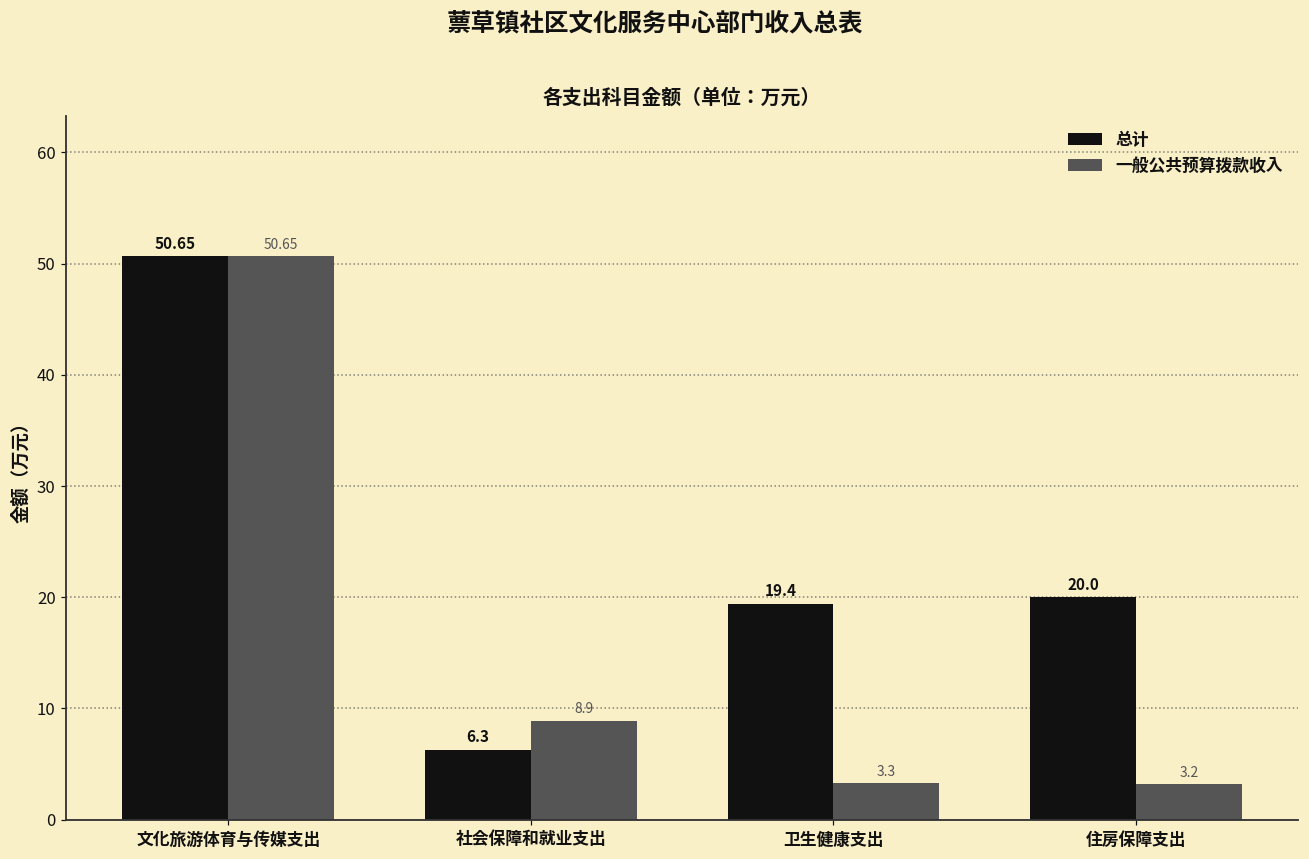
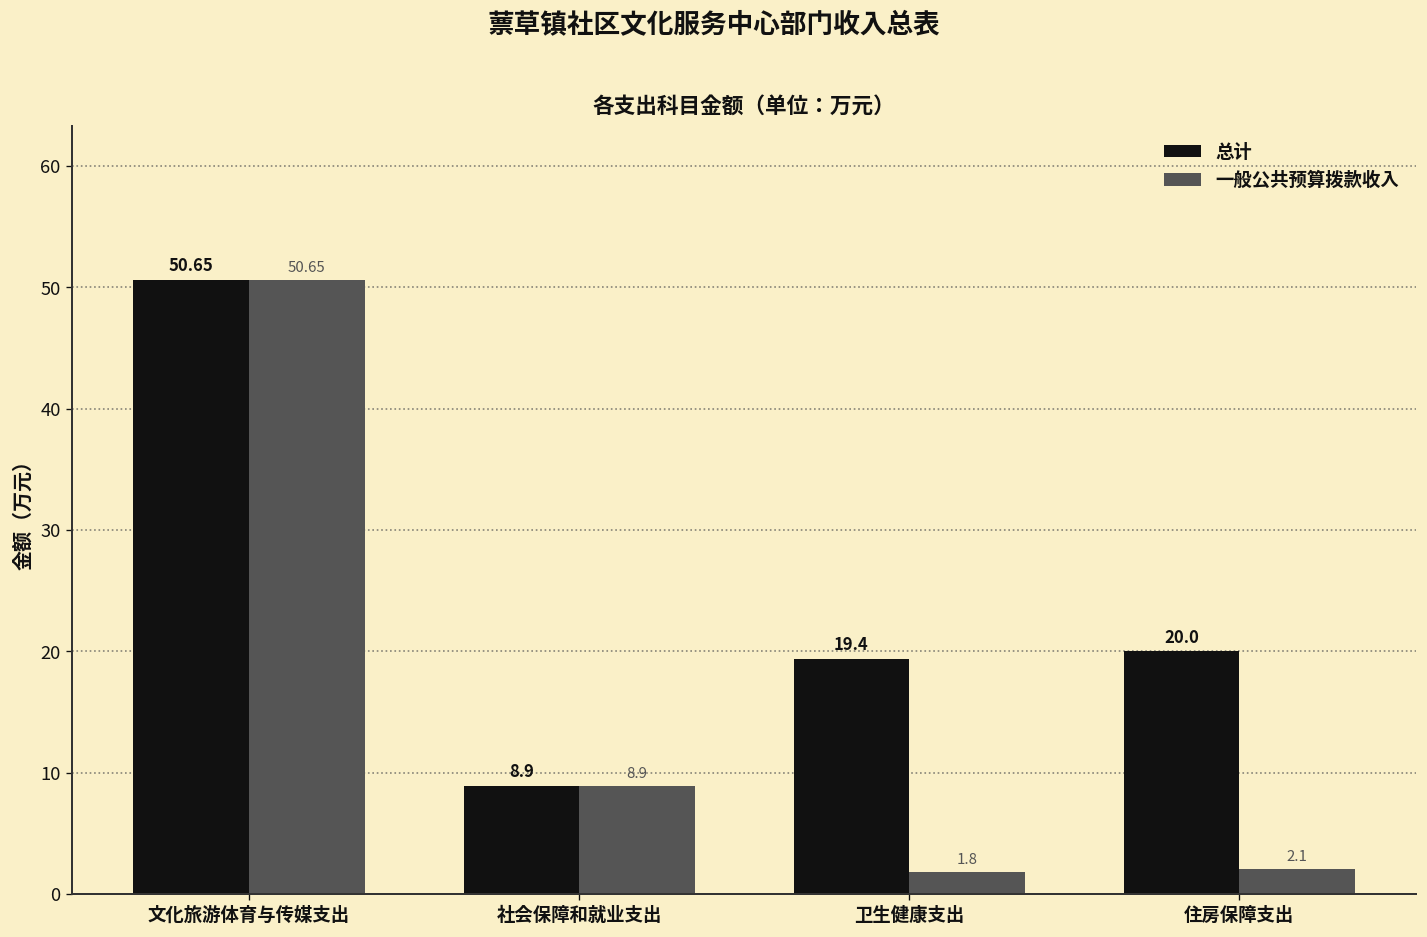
总计, 社会保障和就业支出: 6.3 -> 8.9
一般公共预算拨款收入, 卫生健康支出: 3.3 -> 1.8
一般公共预算拨款收入, 住房保障支出: 3.2 -> 2.1
